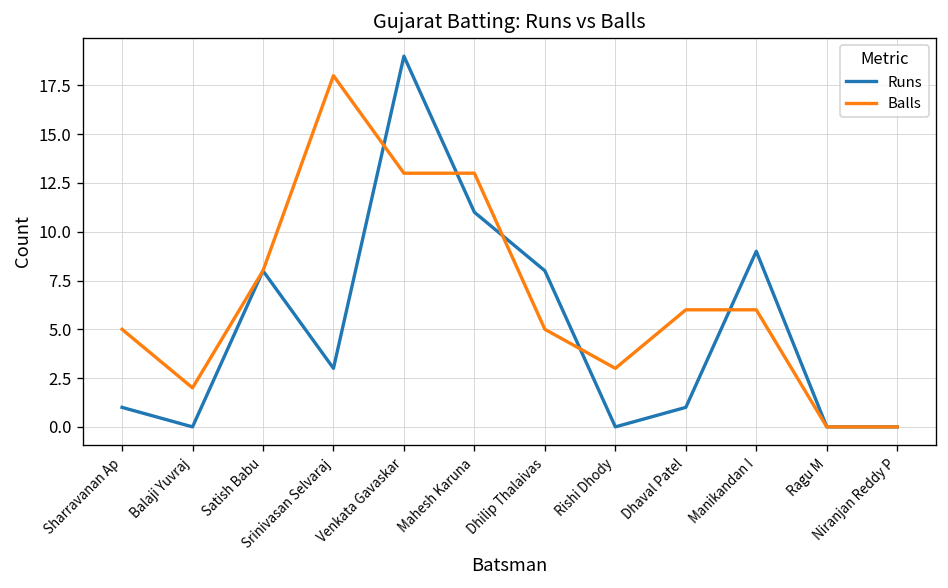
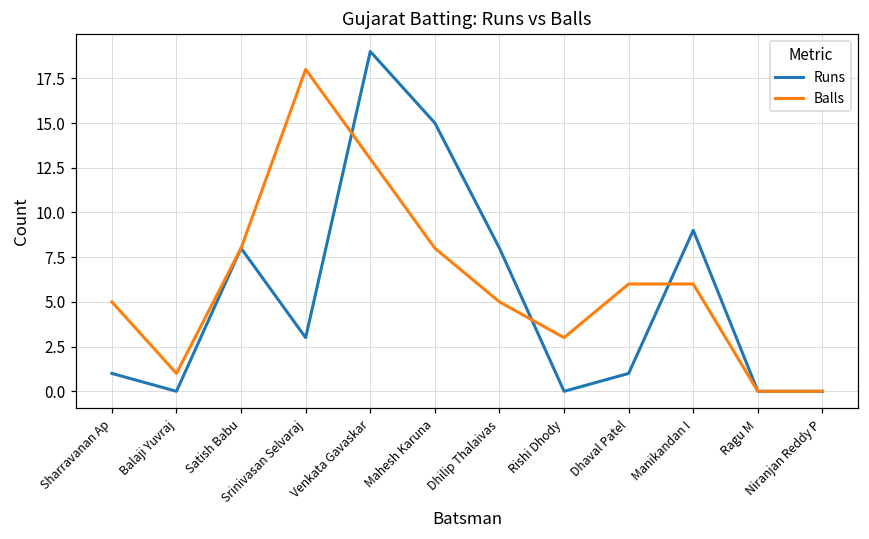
Balls, Balaji Yuvraj: 2 -> 1
Runs, Mahesh Karuna: 11 -> 15
Balls, Mahesh Karuna: 13 -> 8
